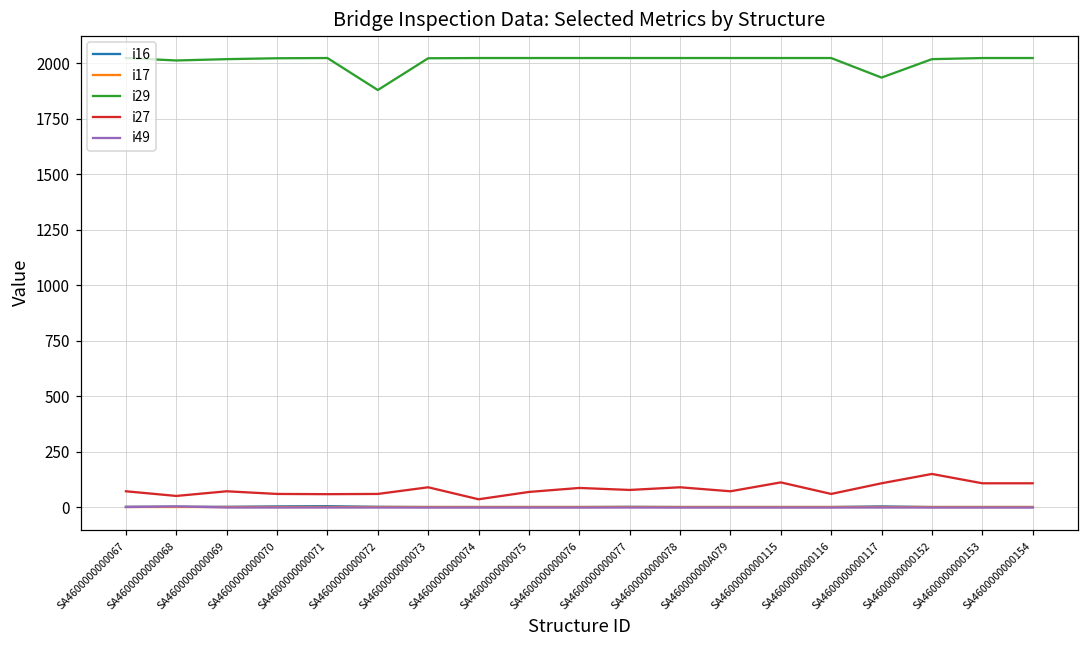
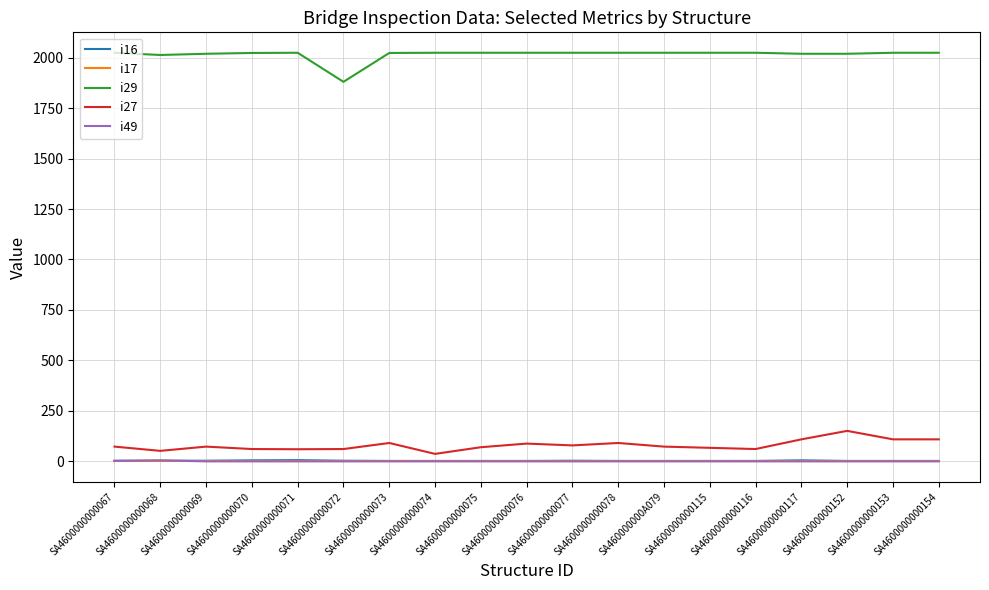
i27, SA4600000000115: 110 -> 70
i29, SA4600000000117: 1940 -> 2020
